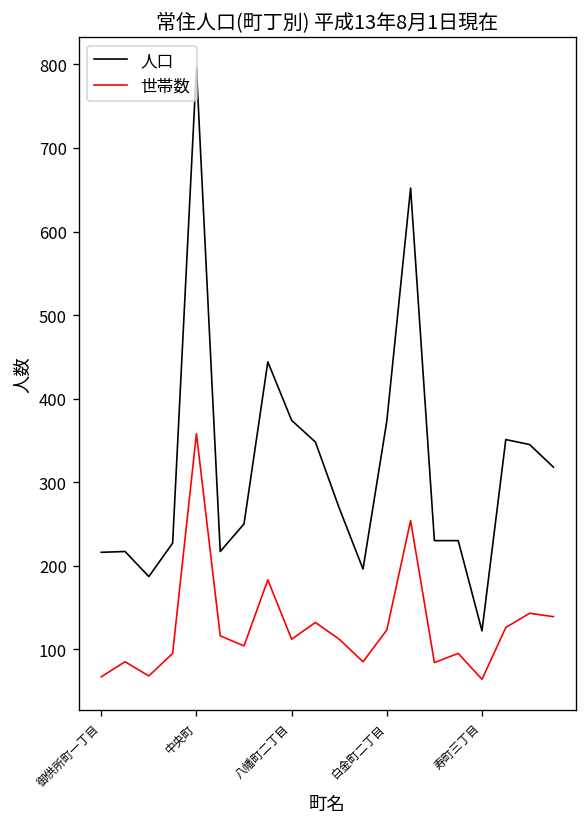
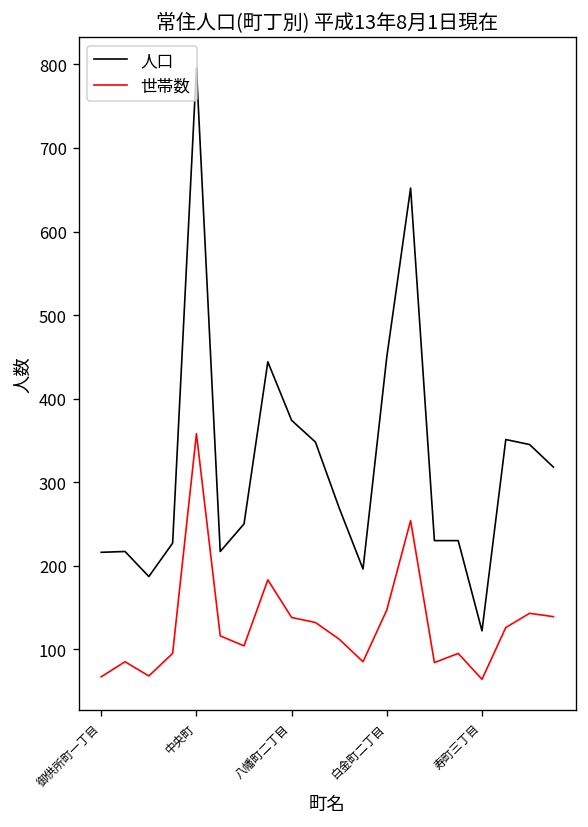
世帯数, 八幡町二丁目: 110 -> 140
人口, 白金町二丁目: 370 -> 450
世帯数, 白金町二丁目: 120 -> 150
